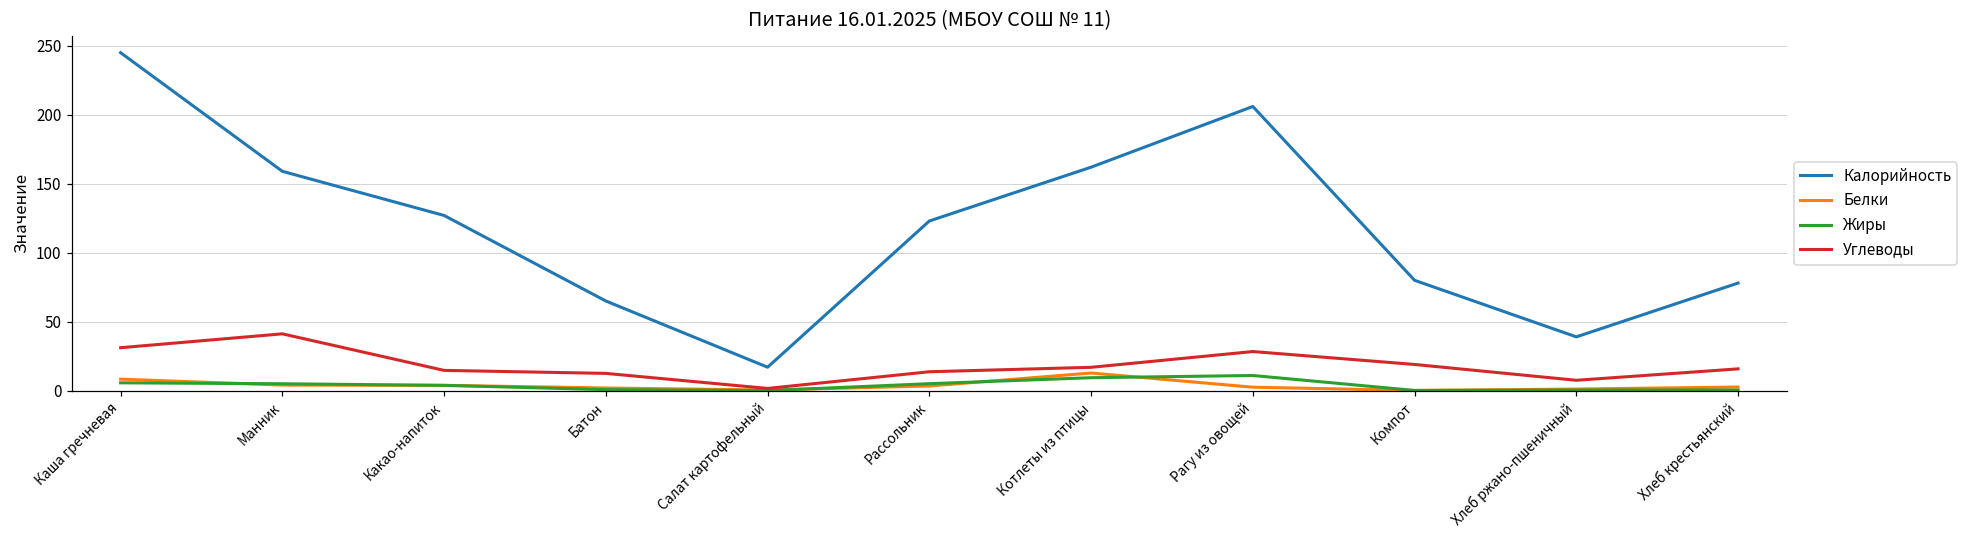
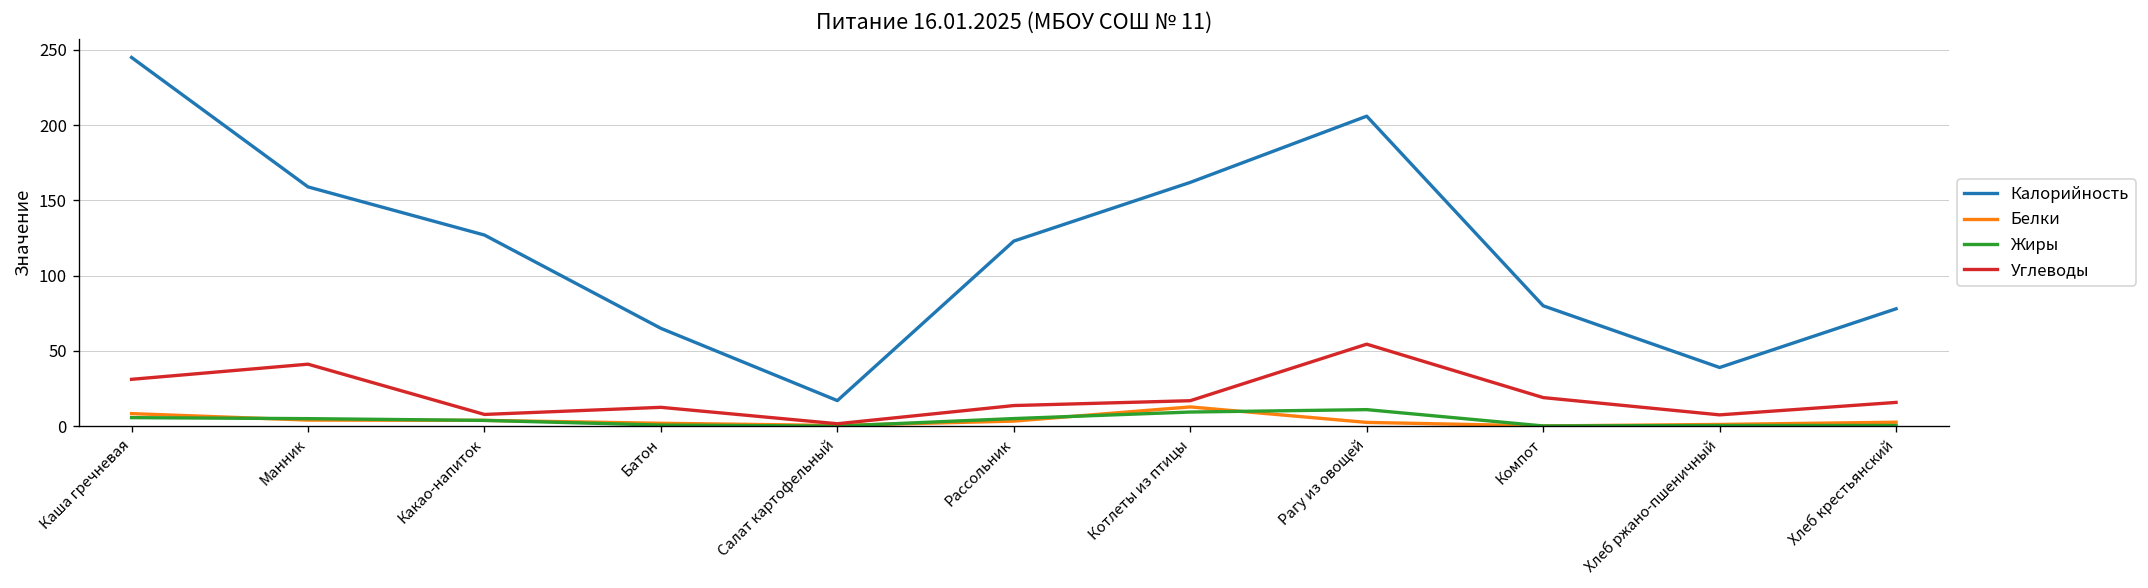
Углеводы, Какао-напиток: 15 -> 8
Углеводы, Рагу из овощей: 28 -> 54
